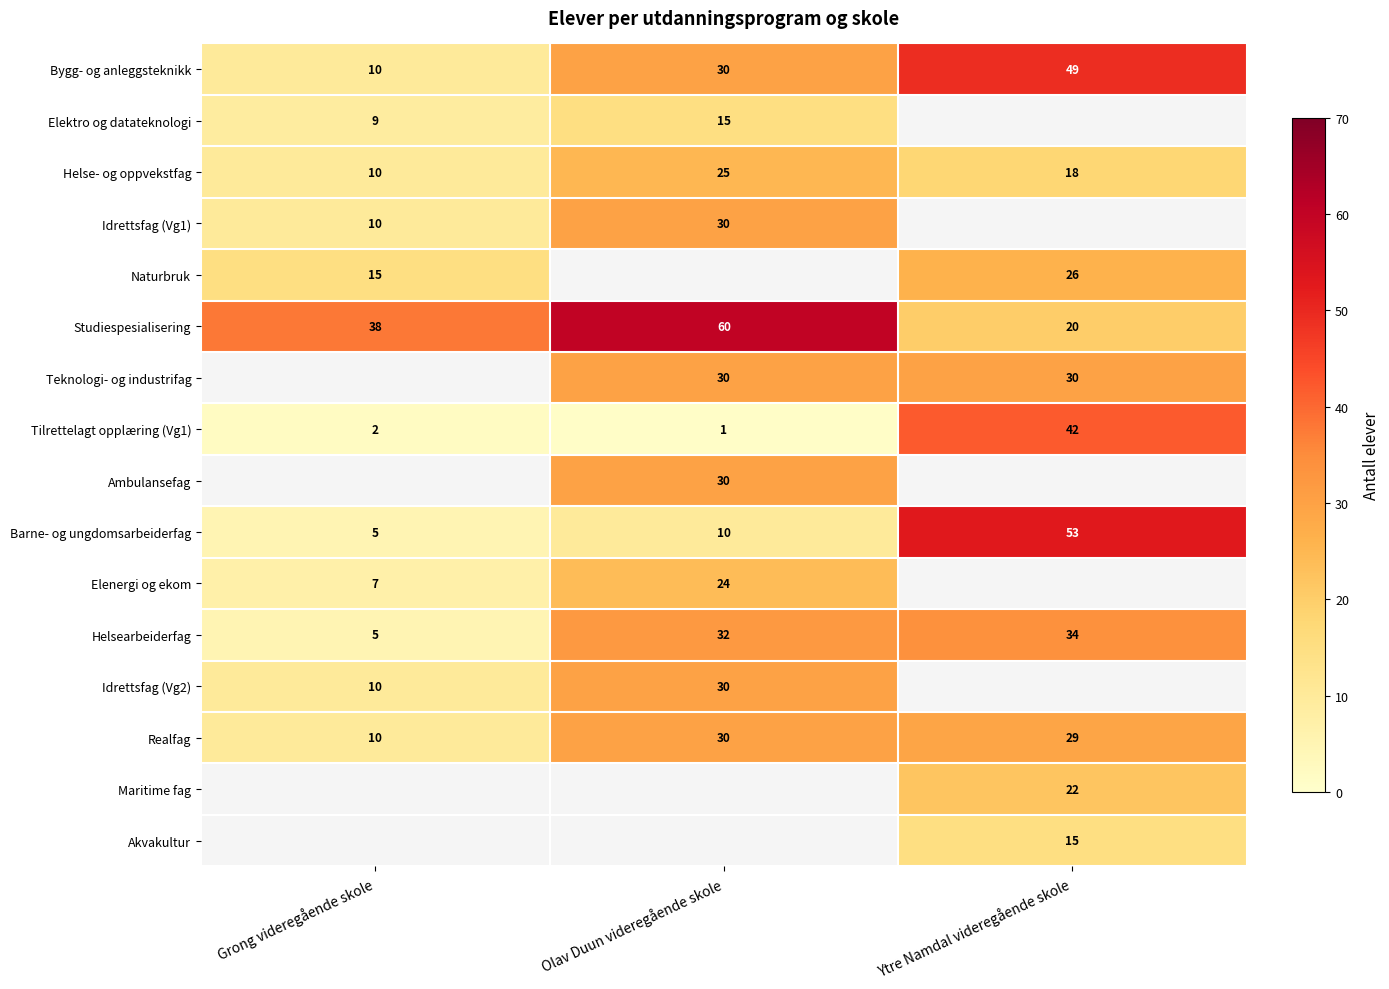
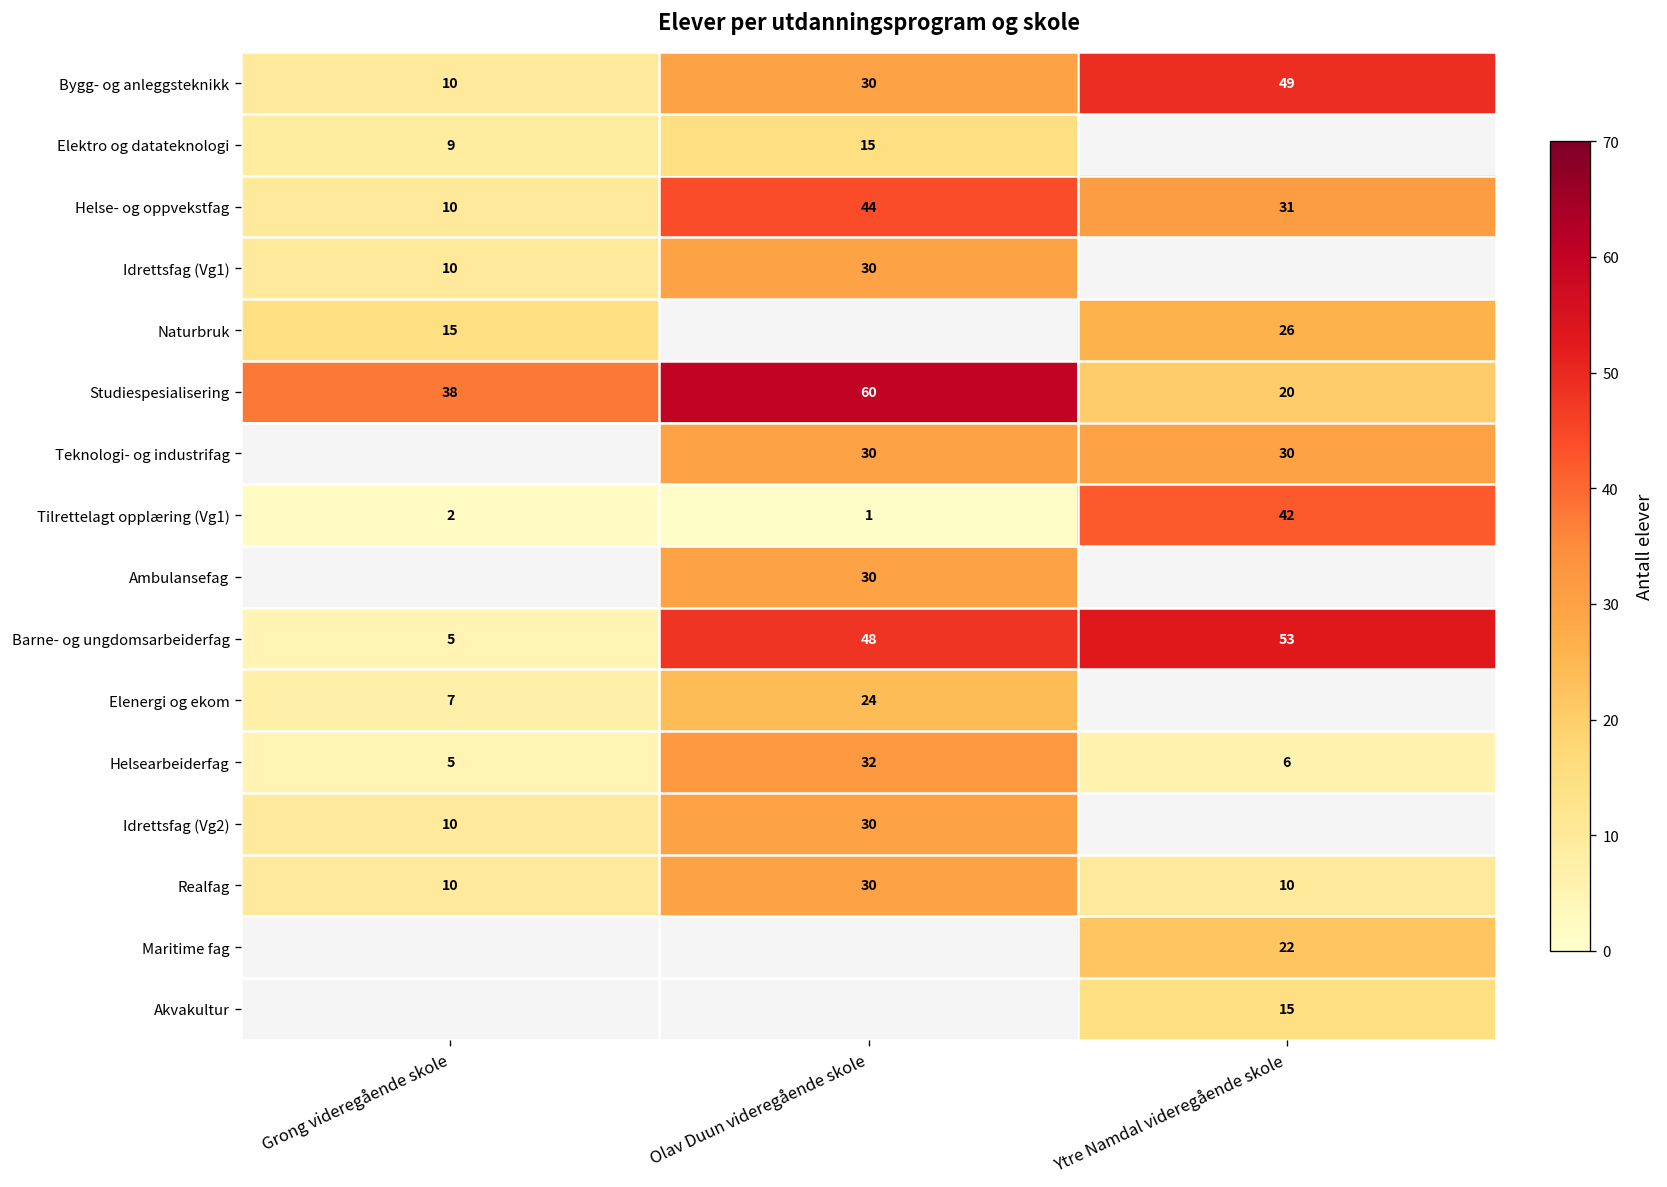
Helse- og oppvekstfag, Olav Duun videregående skole: 25 -> 44
Helse- og oppvekstfag, Ytre Namdal videregående skole: 18 -> 31
Barne- og ungdomsarbeiderfag, Olav Duun videregående skole: 10 -> 48
Helsearbeiderfag, Ytre Namdal videregående skole: 34 -> 6
Realfag, Ytre Namdal videregående skole: 29 -> 10
